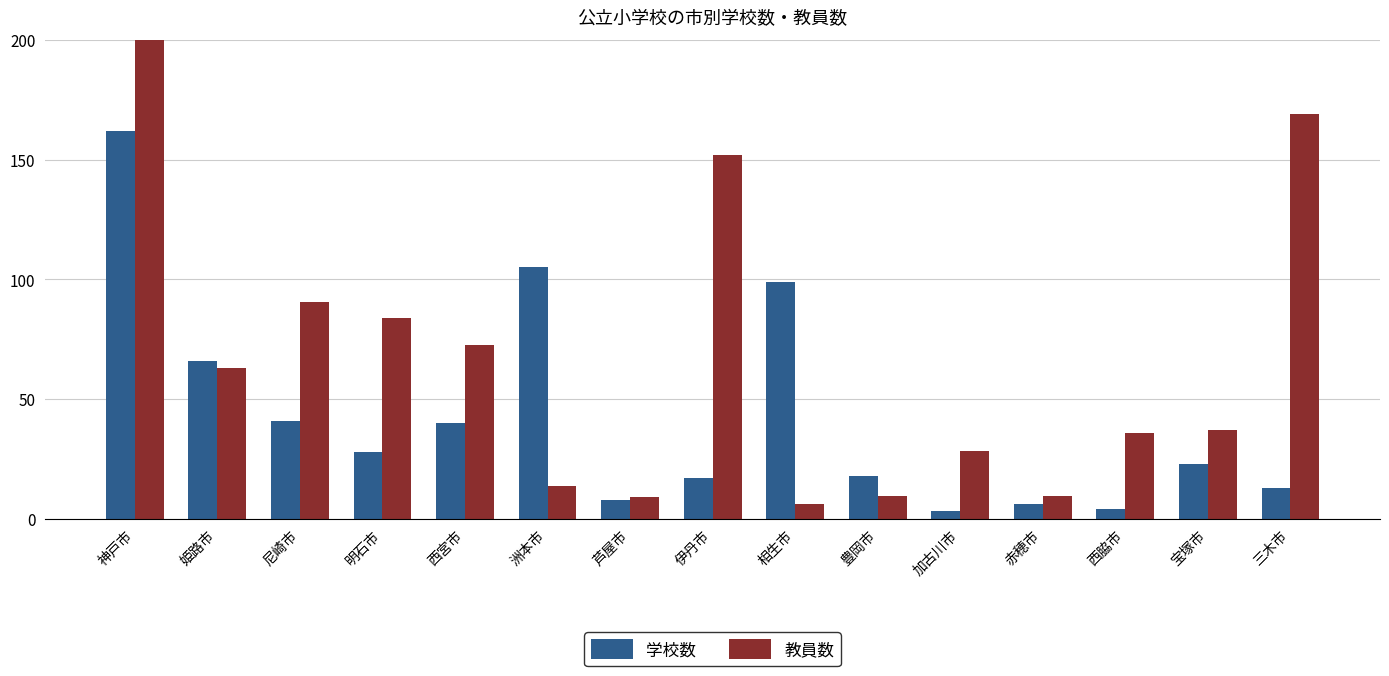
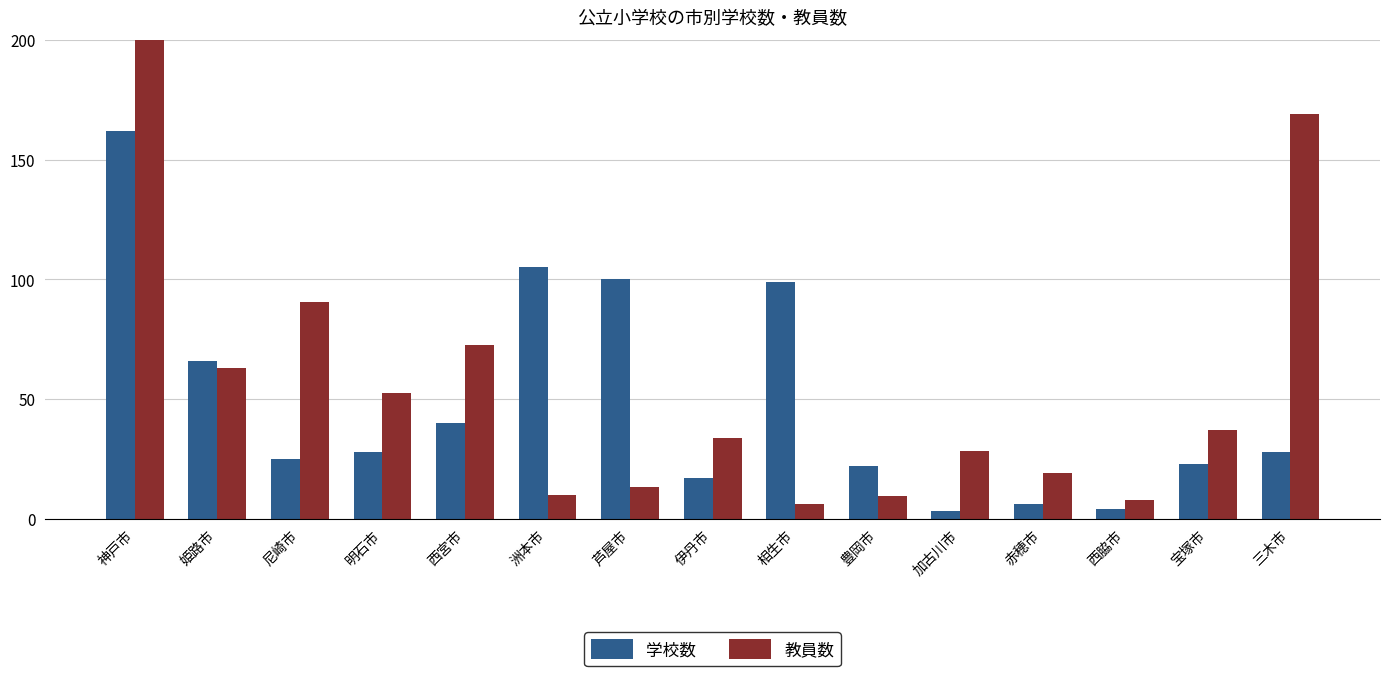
学校数, 尼崎市: 41 -> 25
教員数, 明石市: 84 -> 53
教員数, 洲本市: 14 -> 10
学校数, 芦屋市: 8 -> 100
教員数, 芦屋市: 9 -> 13
教員数, 伊丹市: 152 -> 34
学校数, 豊岡市: 18 -> 22
教員数, 赤穂市: 9 -> 19
教員数, 西脇市: 36 -> 8
学校数, 三木市: 13 -> 28
